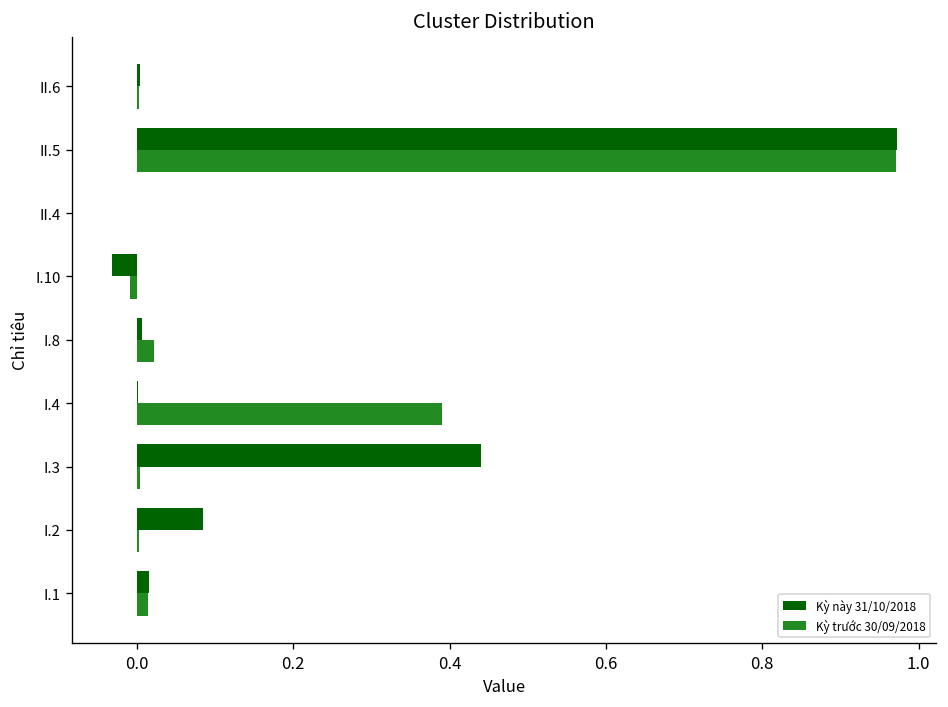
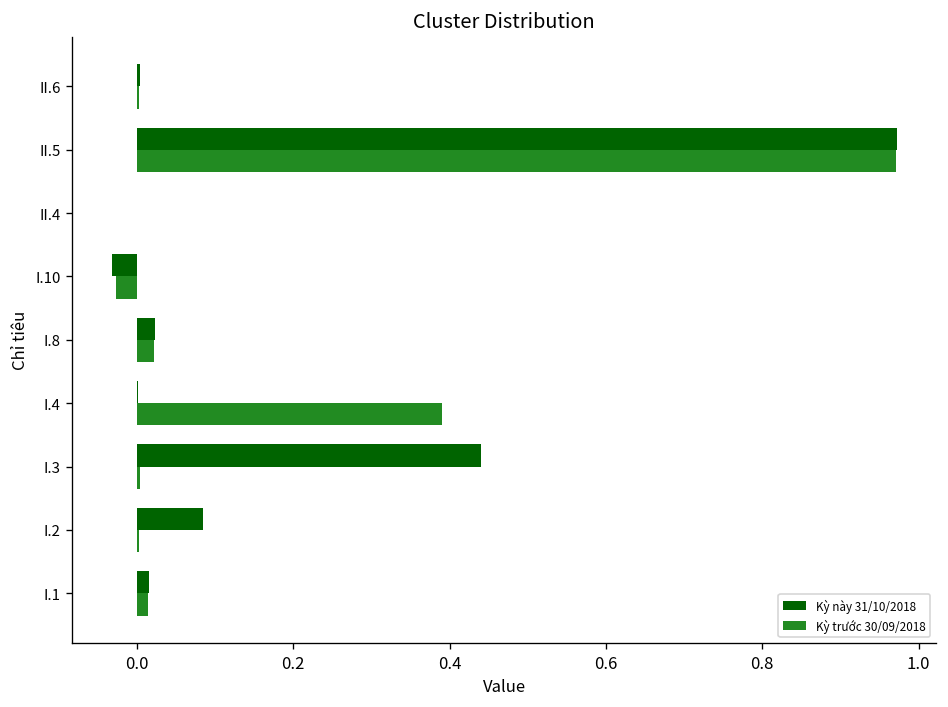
Kỳ trước 30/09/2018, I.10: -0.01 -> -0.03
Kỳ này 31/10/2018, I.8: 0.01 -> 0.02
